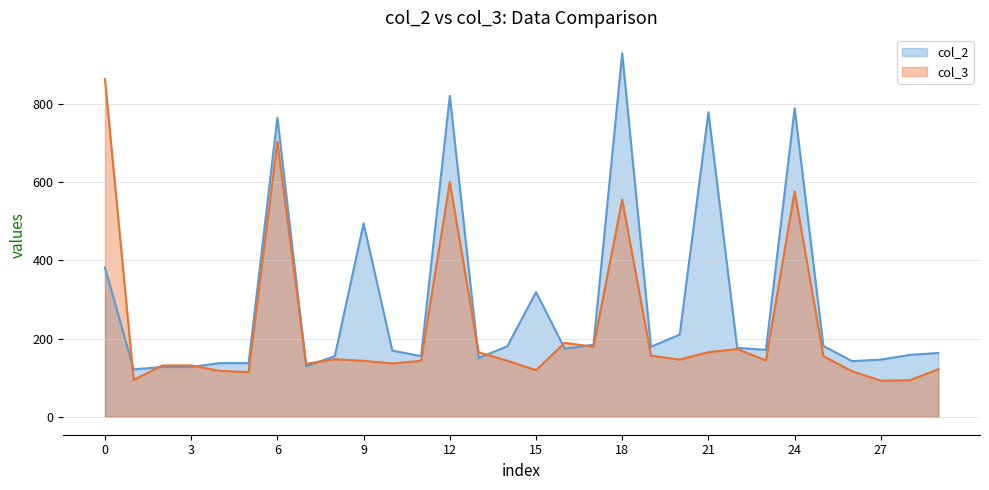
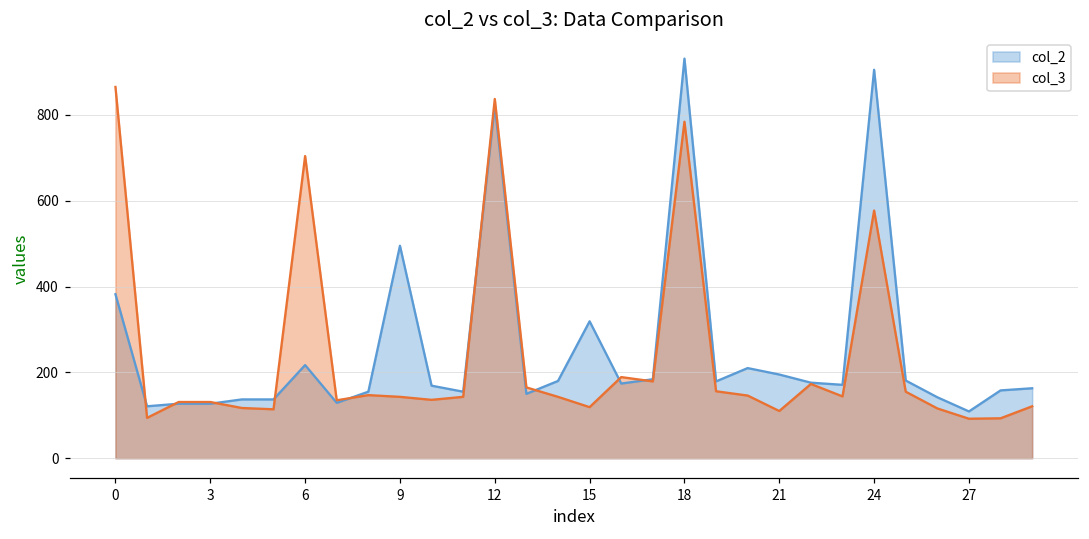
col_2, 6: 770 -> 220
col_3, 12: 600 -> 840
col_3, 18: 560 -> 780
col_2, 21: 780 -> 200
col_3, 21: 170 -> 110
col_2, 24: 790 -> 910
col_2, 27: 150 -> 110
